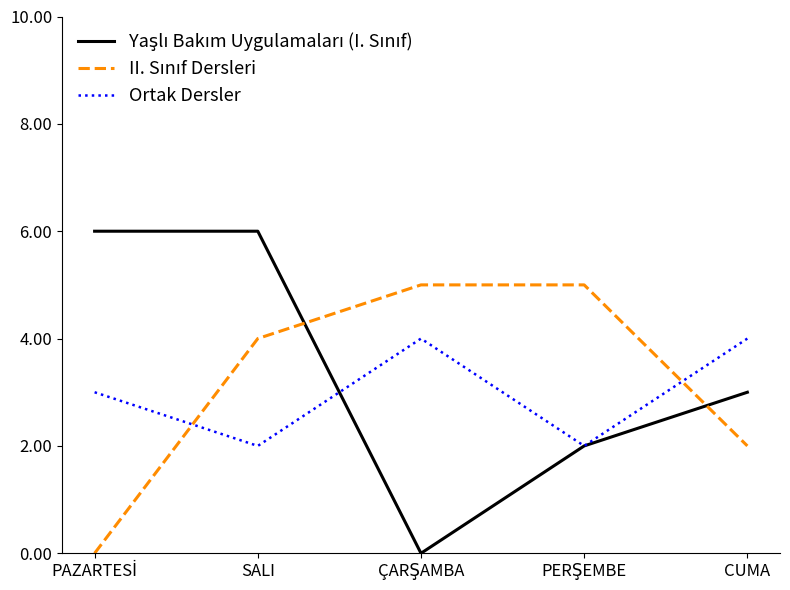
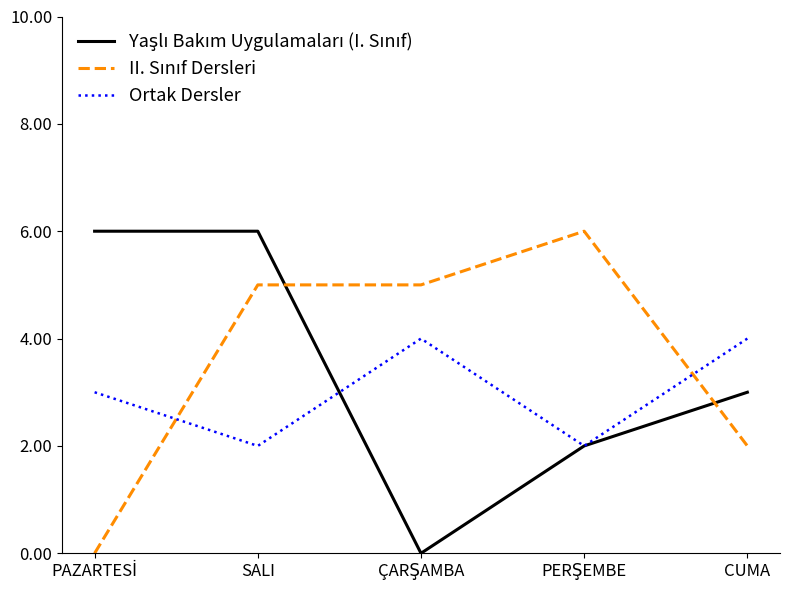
II. Sınıf Dersleri, SALI: 4 -> 5
II. Sınıf Dersleri, PERŞEMBE: 5 -> 6
